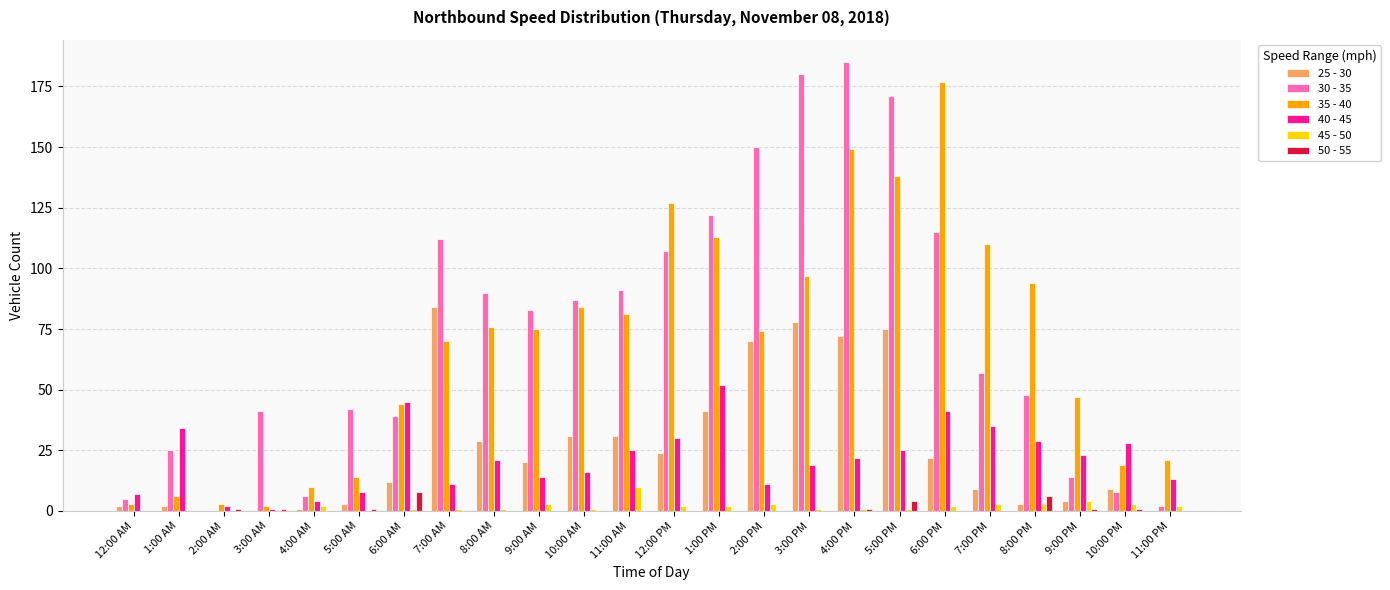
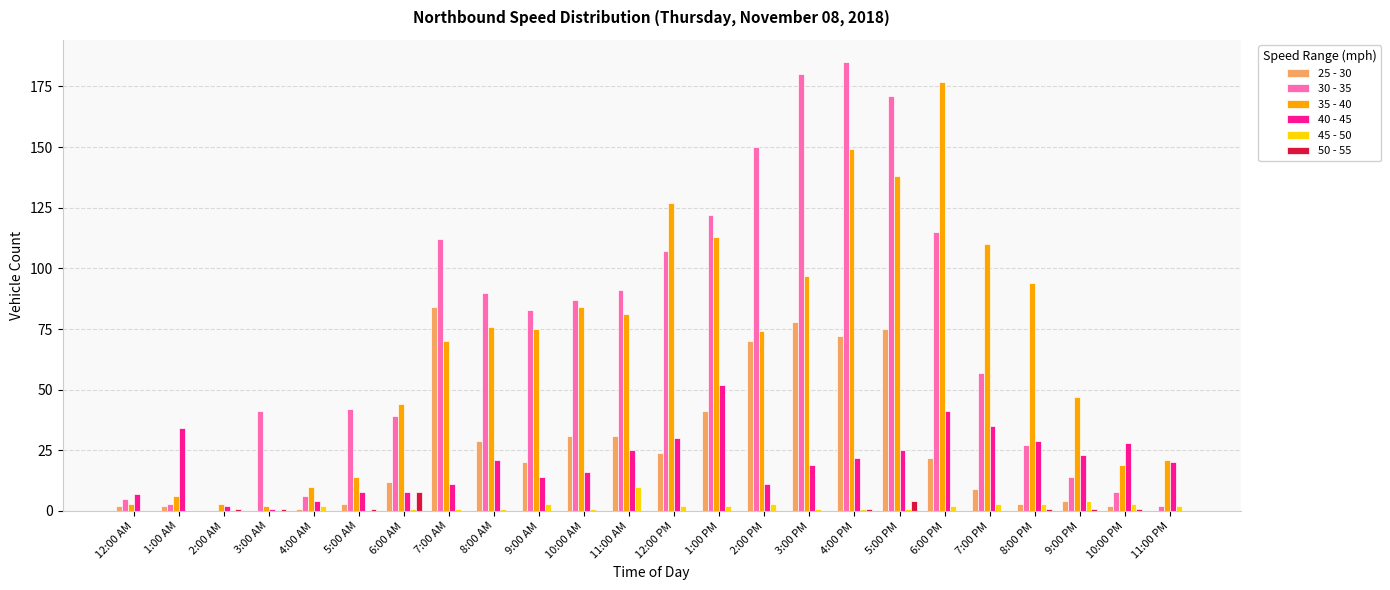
30 - 35, 1:00 AM: 25 -> 3
40 - 45, 6:00 AM: 45 -> 8
30 - 35, 8:00 PM: 48 -> 27
50 - 55, 8:00 PM: 6 -> 1
25 - 30, 10:00 PM: 9 -> 2
40 - 45, 11:00 PM: 13 -> 20
